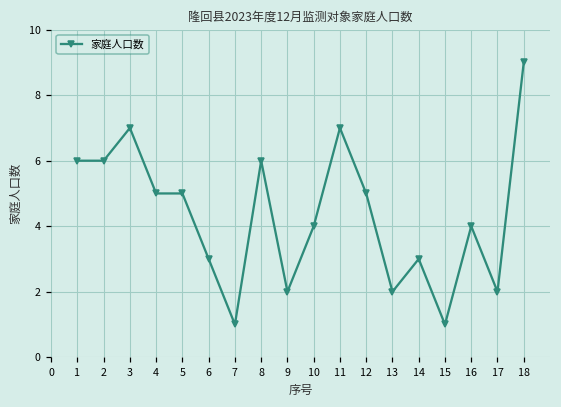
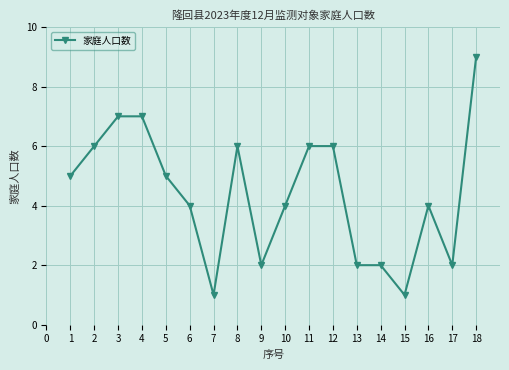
1: 6 -> 5
4: 5 -> 7
6: 3 -> 4
11: 7 -> 6
12: 5 -> 6
14: 3 -> 2
